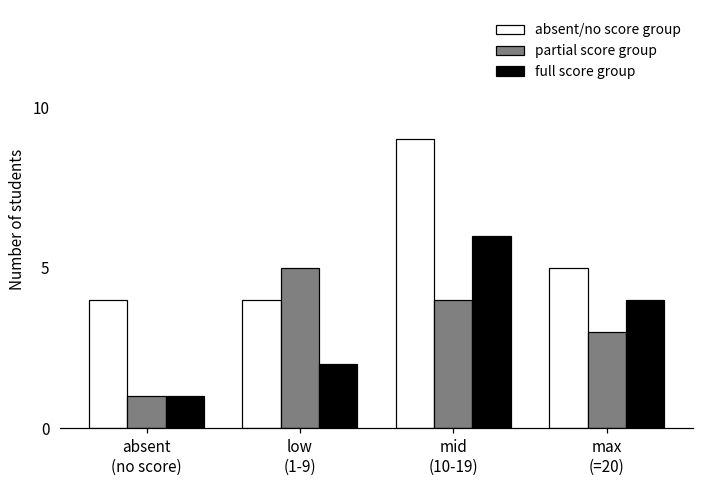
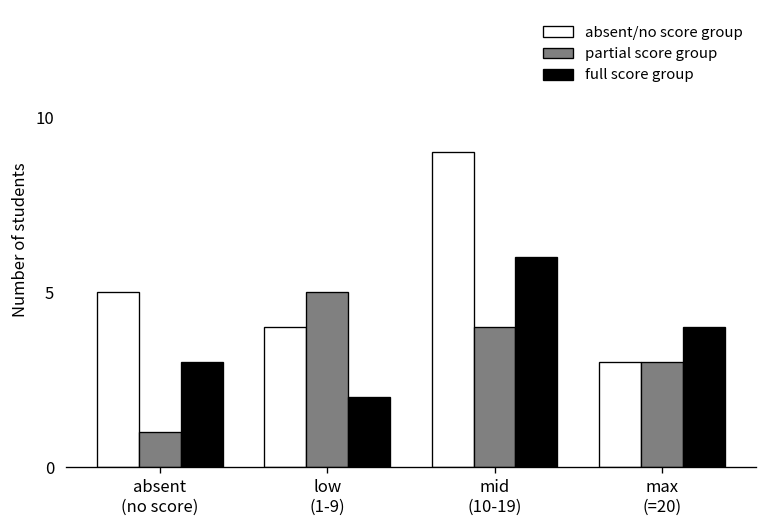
absent/no score group, absent (no score): 4 -> 5
full score group, absent (no score): 1 -> 3
absent/no score group, max (=20): 5 -> 3
